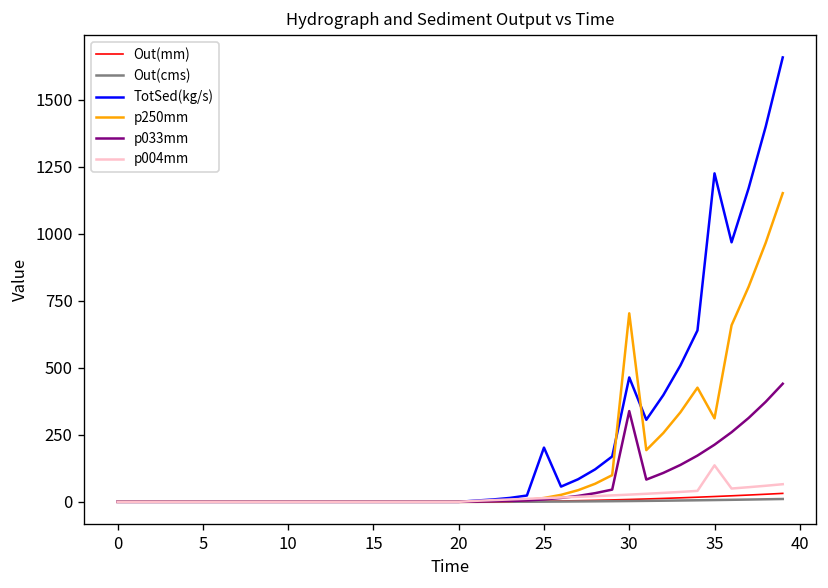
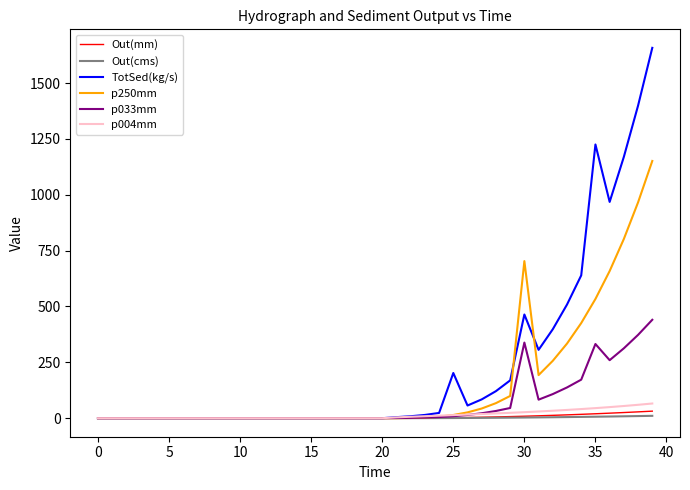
p250mm, 35: 310 -> 530
p033mm, 35: 210 -> 330
p004mm, 35: 140 -> 50
